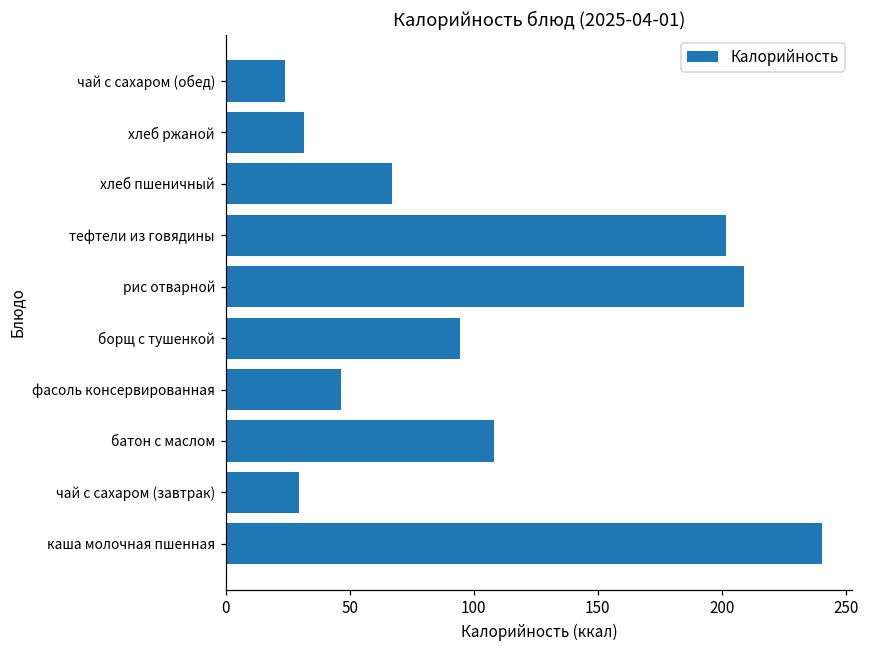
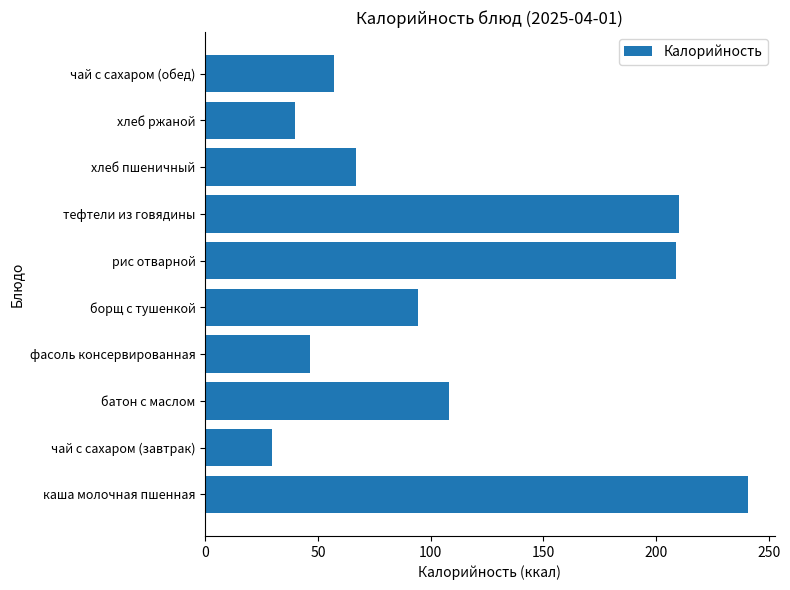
чай с сахаром (обед): 24 -> 57
хлеб ржаной: 32 -> 40
тефтели из говядины: 202 -> 210
